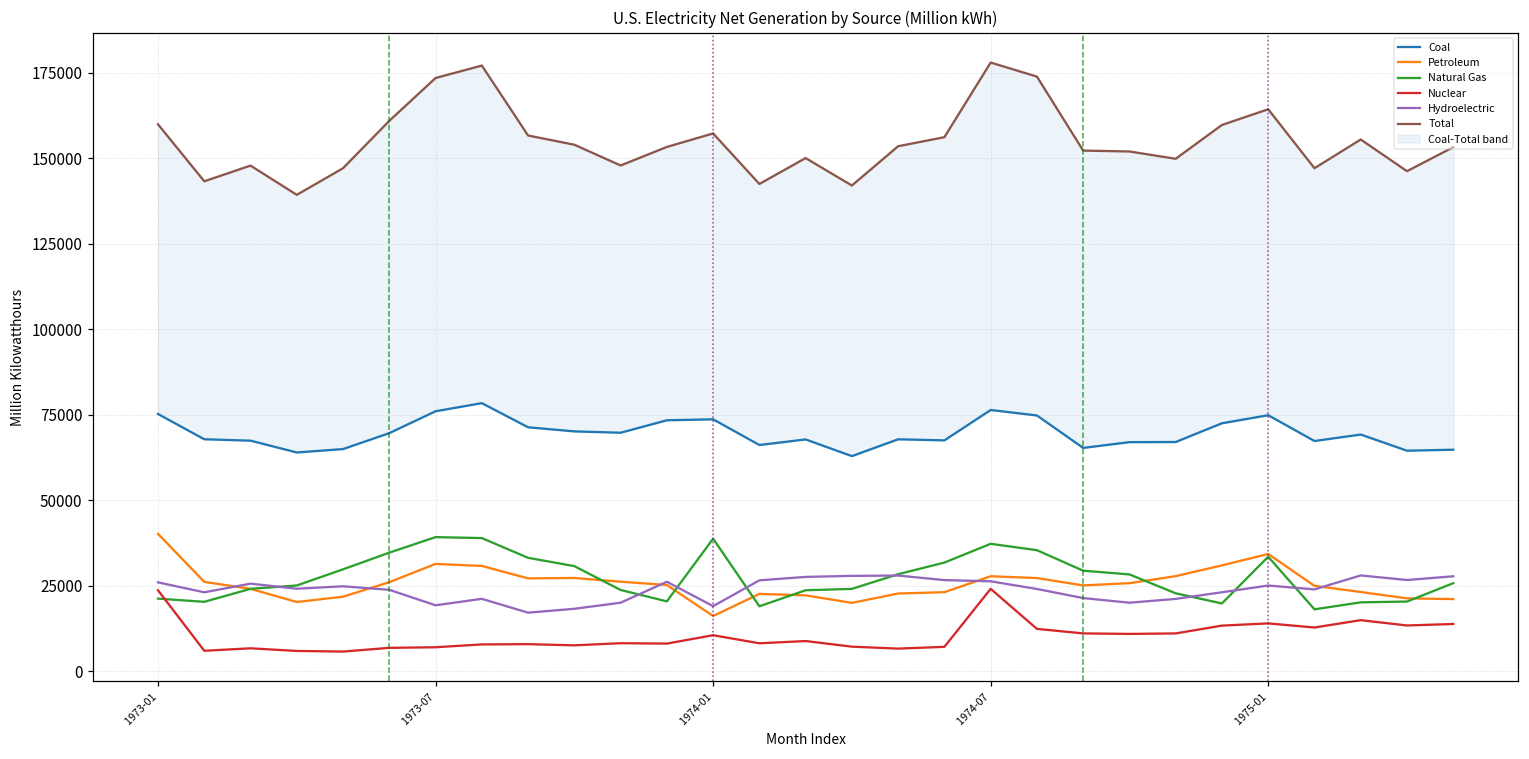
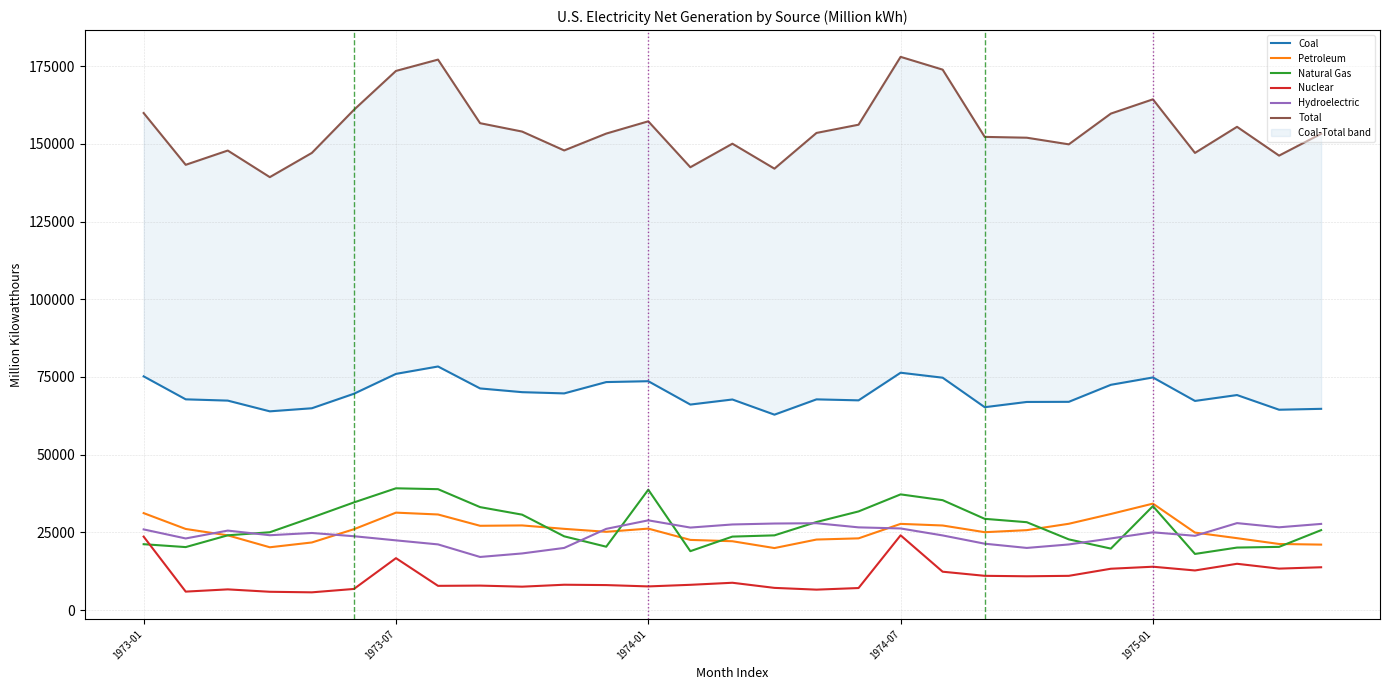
Petroleum, 1973-01: 40000 -> 31000
Nuclear, 1973-07: 7000 -> 17000
Hydroelectric, 1973-07: 19000 -> 22000
Petroleum, 1974-01: 16000 -> 26000
Nuclear, 1974-01: 10000 -> 8000
Hydroelectric, 1974-01: 19000 -> 29000
